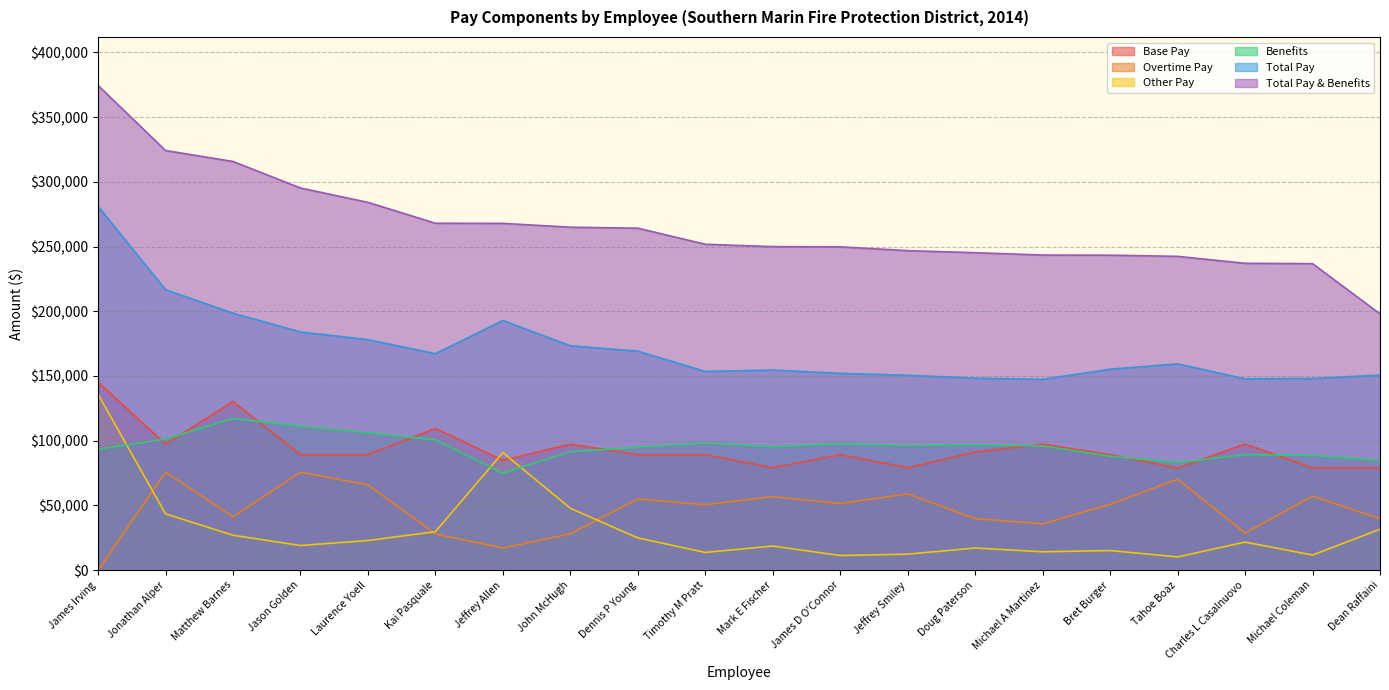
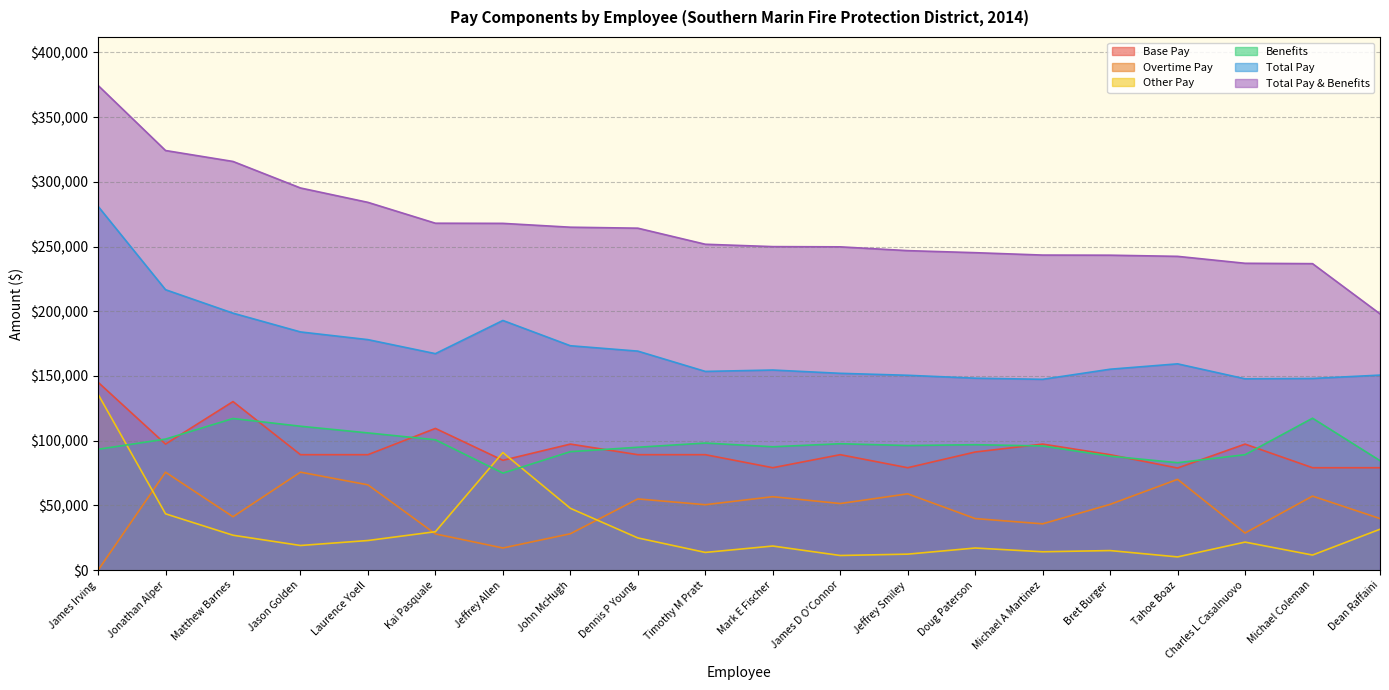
Benefits, Michael Coleman: $89,000 -> $117,000
